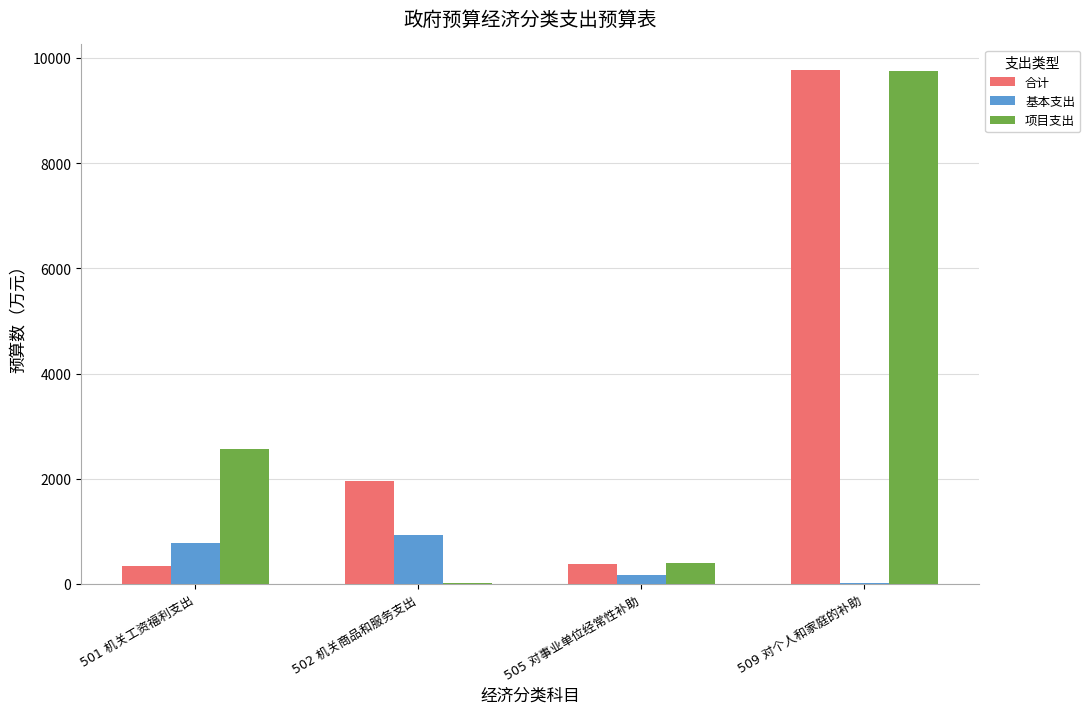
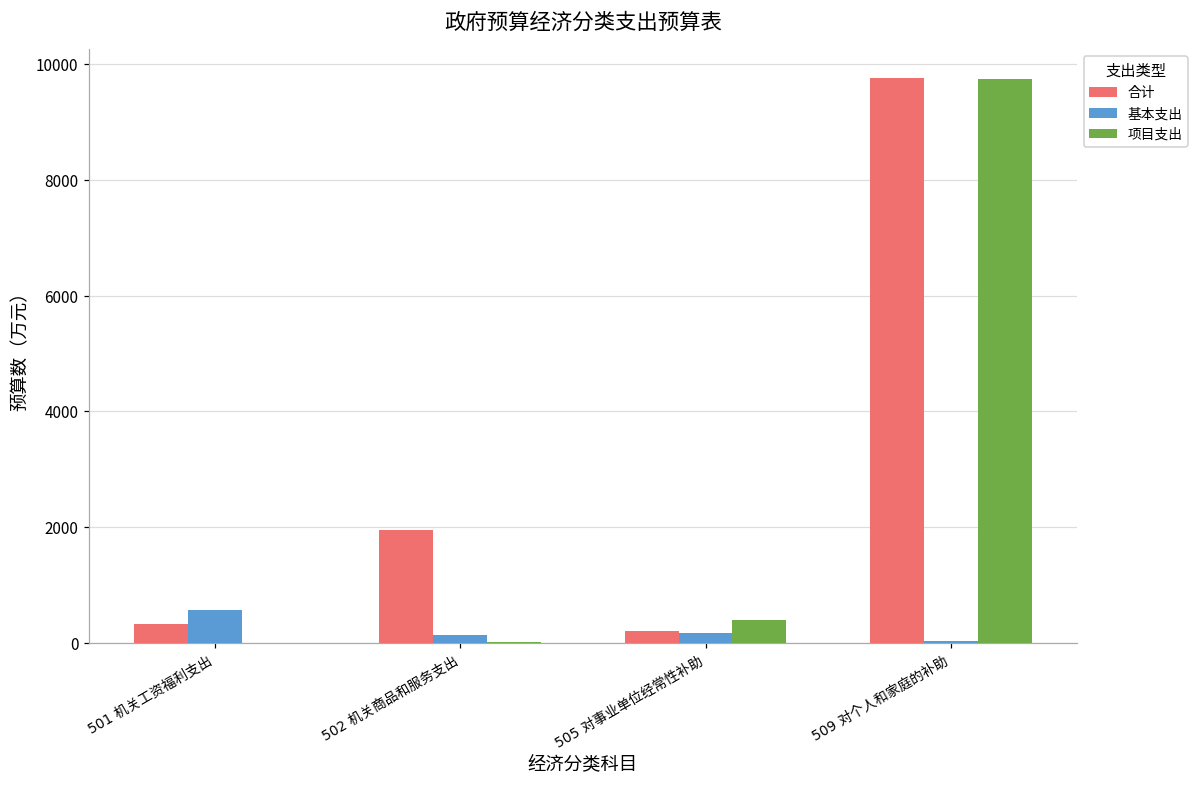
基本支出, 501 机关工资福利支出: 800 -> 600
项目支出, 501 机关工资福利支出: 2600 -> 0
基本支出, 502 机关商品和服务支出: 900 -> 100
合计, 505 对事业单位经常性补助: 400 -> 200
